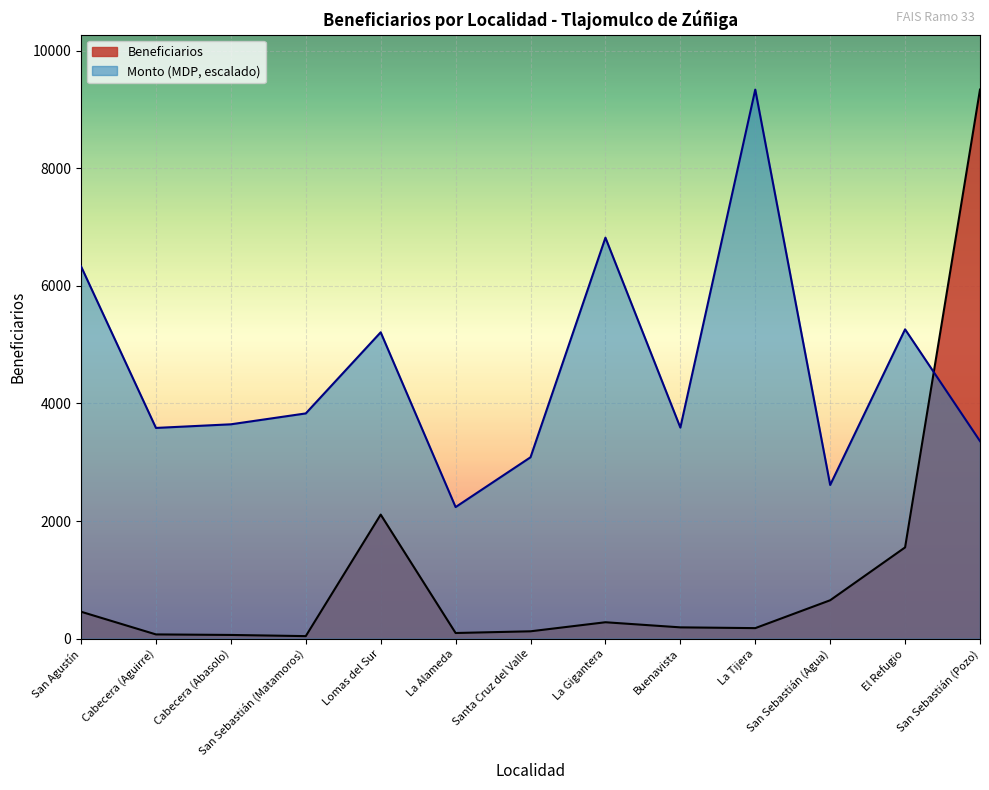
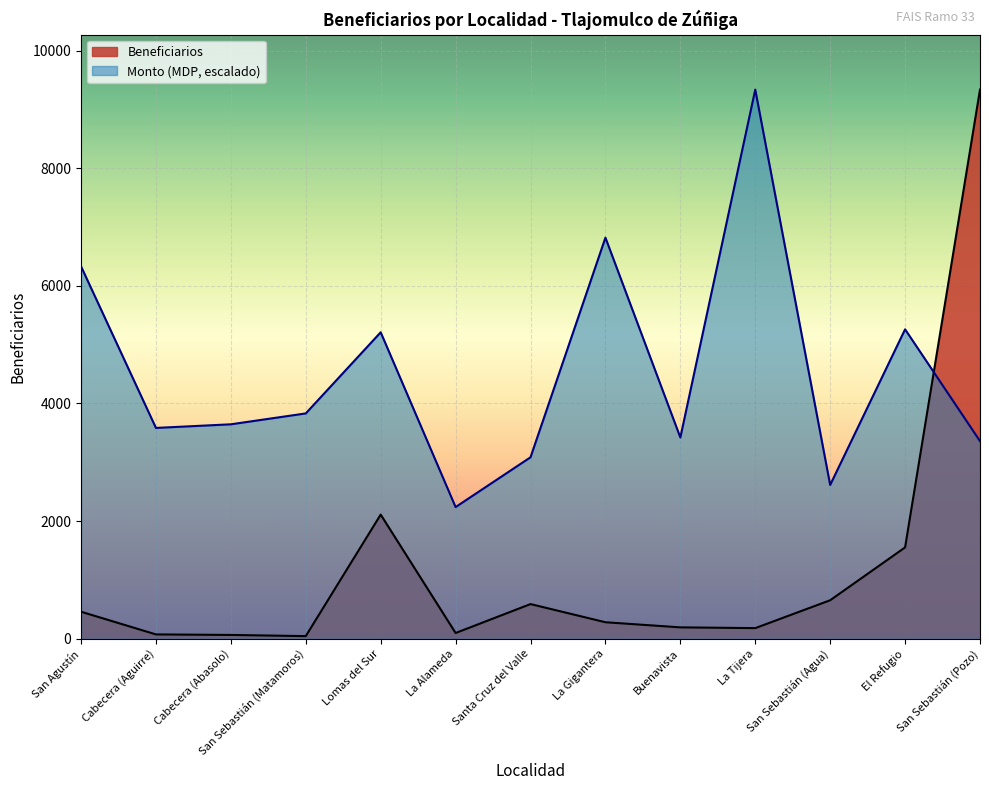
Beneficiarios, Santa Cruz del Valle: 100 -> 600
Monto (MDP, escalado), Buenavista: 3600 -> 3400
